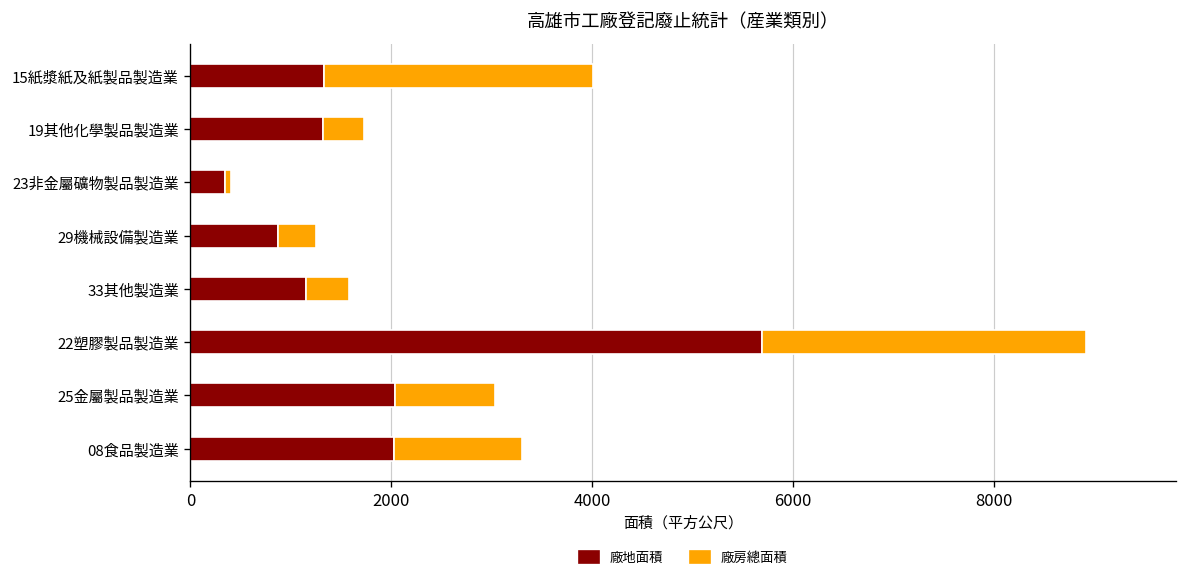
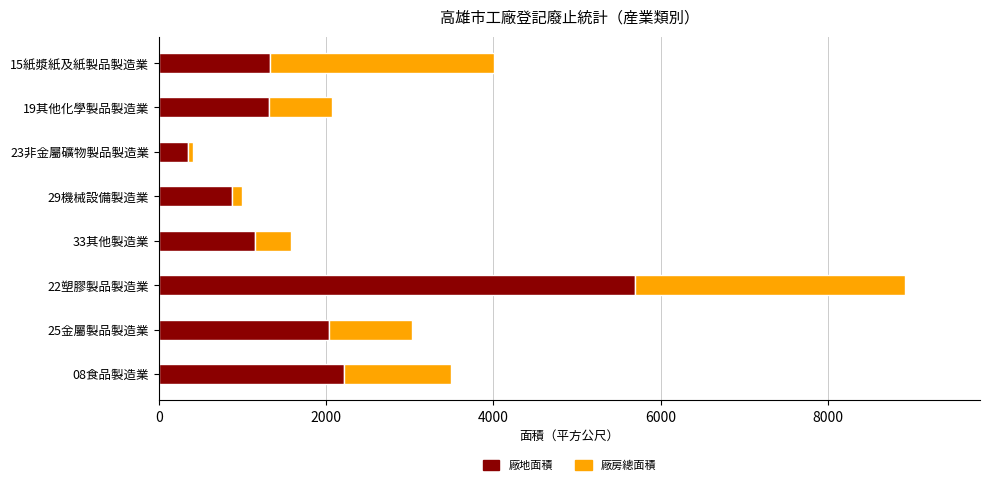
廠房總面積, 19其他化學製品製造業: 400 -> 800
廠房總面積, 29機械設備製造業: 400 -> 100
廠地面積, 08食品製造業: 2000 -> 2200
